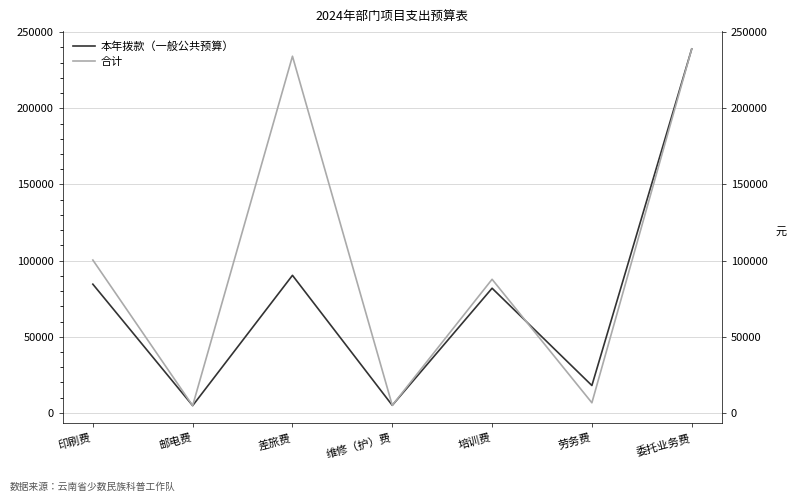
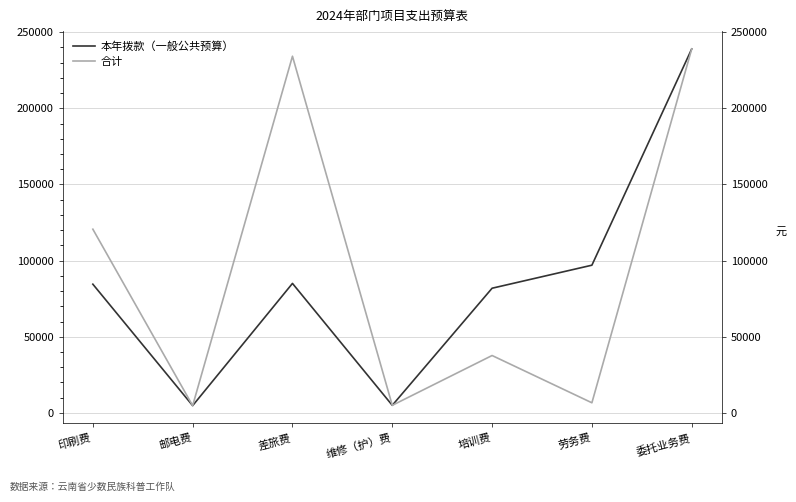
合计, 印刷费: 100000 -> 121000
本年拨款（一般公共预算）, 差旅费: 90000 -> 85000
合计, 培训费: 88000 -> 38000
本年拨款（一般公共预算）, 劳务费: 18000 -> 97000
